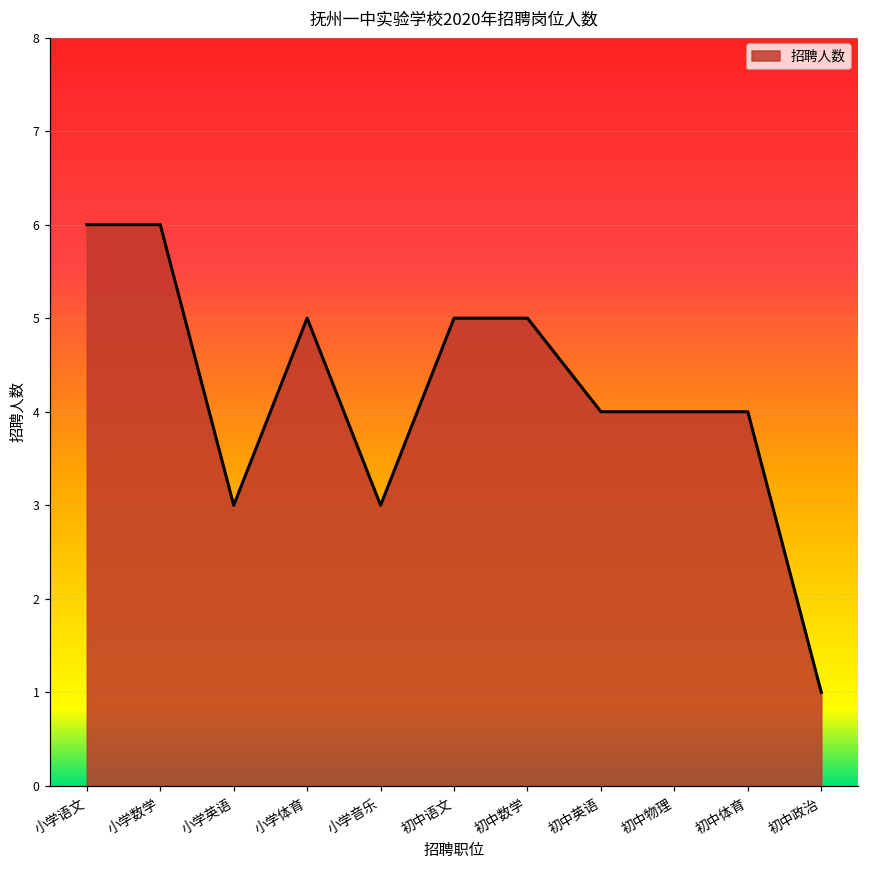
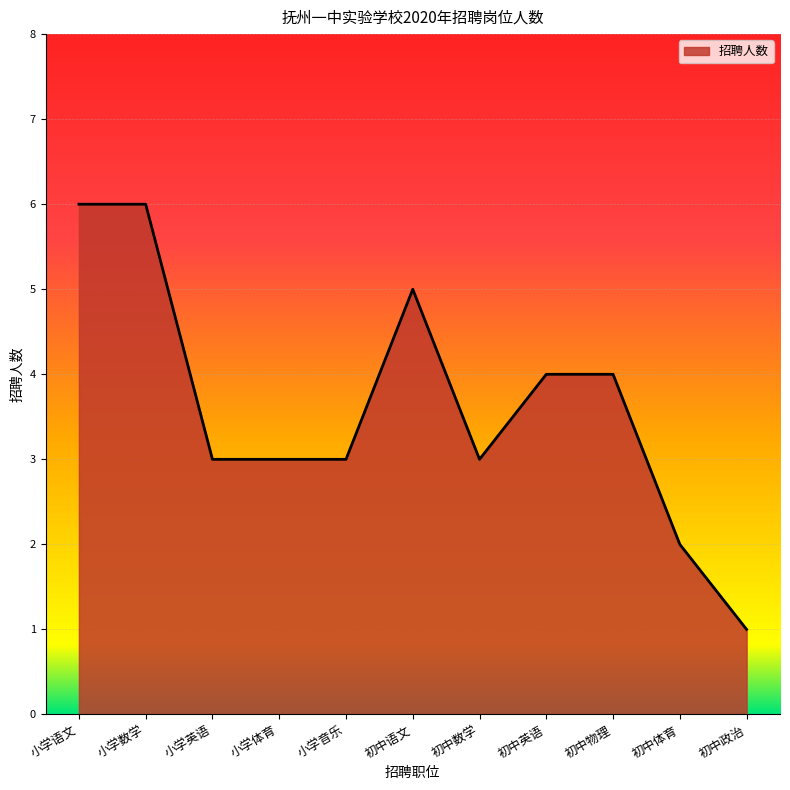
小学体育: 5 -> 3
初中数学: 5 -> 3
初中体育: 4 -> 2
